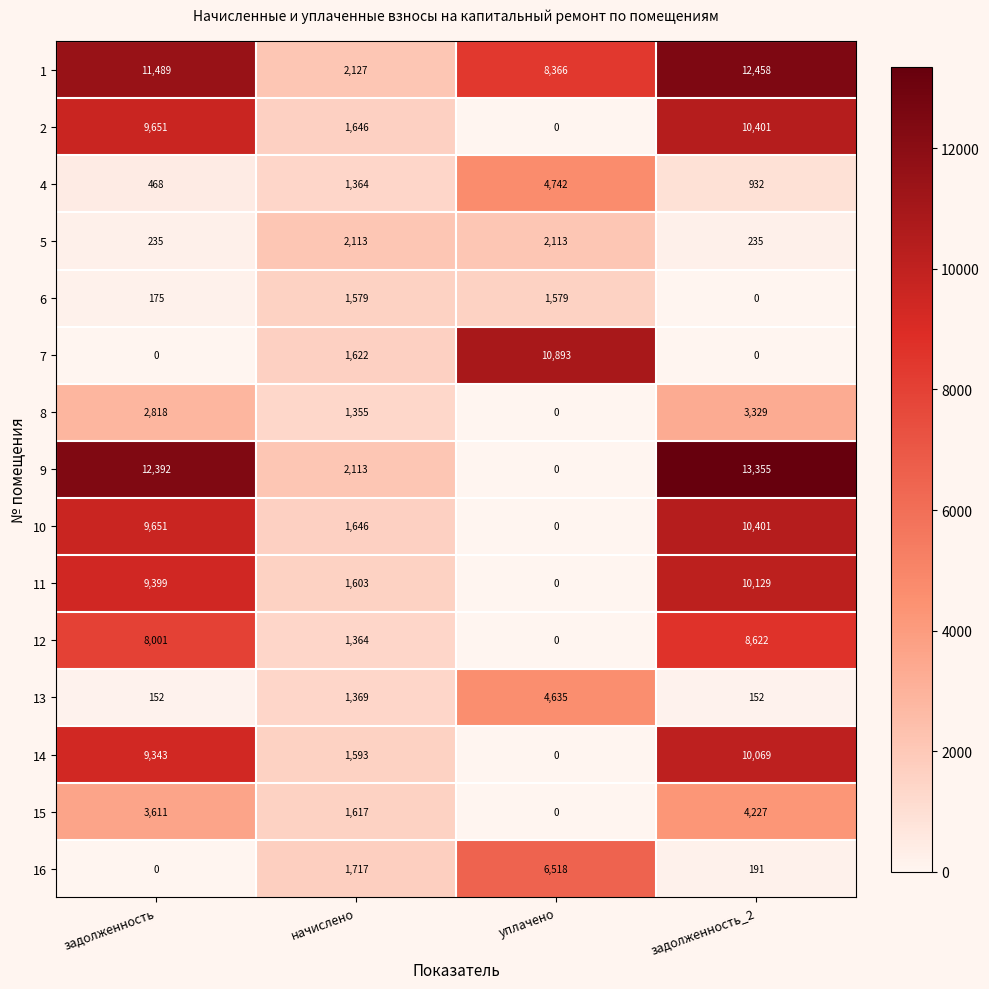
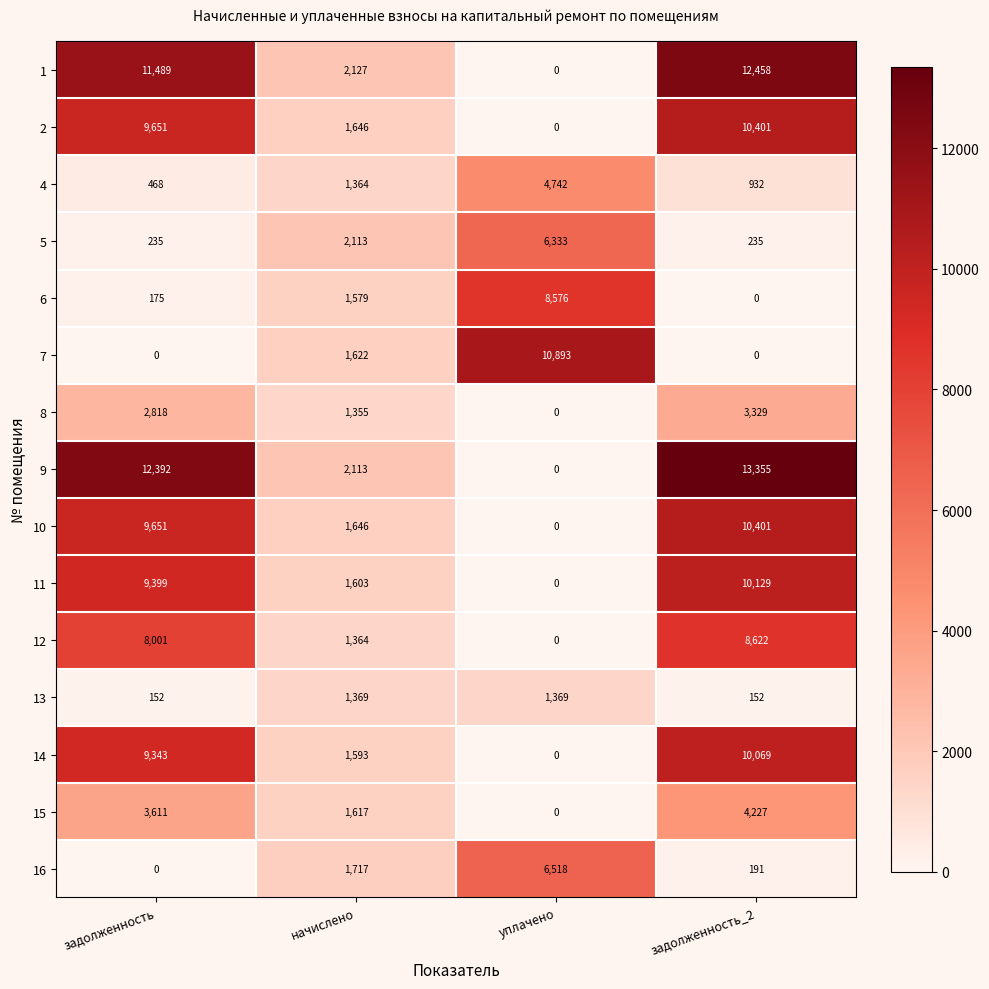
1, уплачено: 8,366 -> 0
5, уплачено: 2,113 -> 6,333
6, уплачено: 1,579 -> 8,576
13, уплачено: 4,635 -> 1,369
